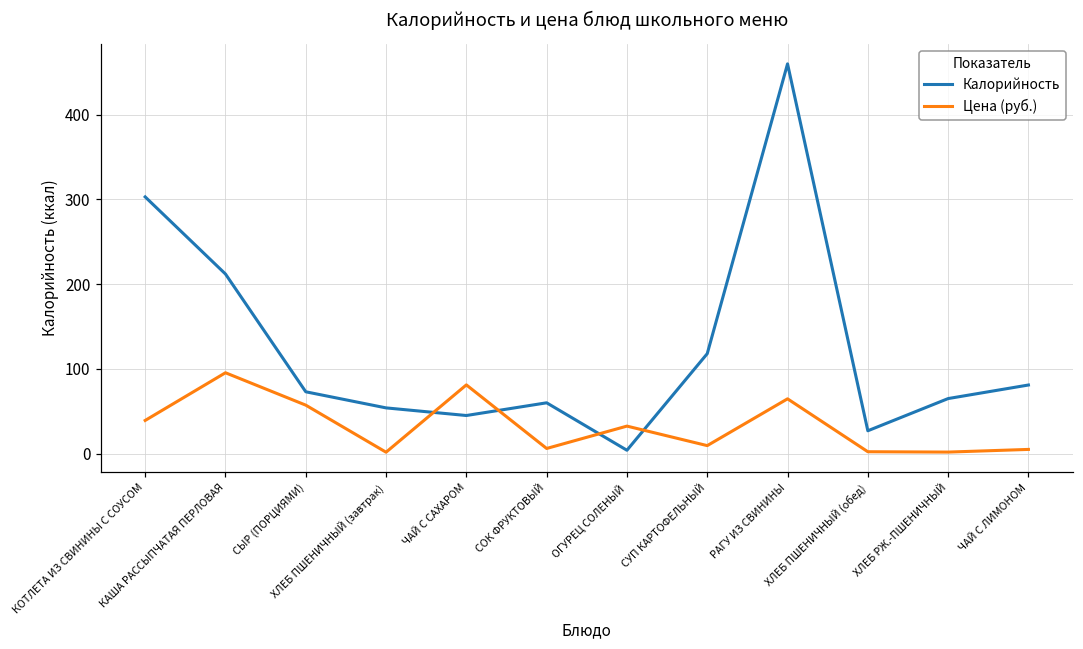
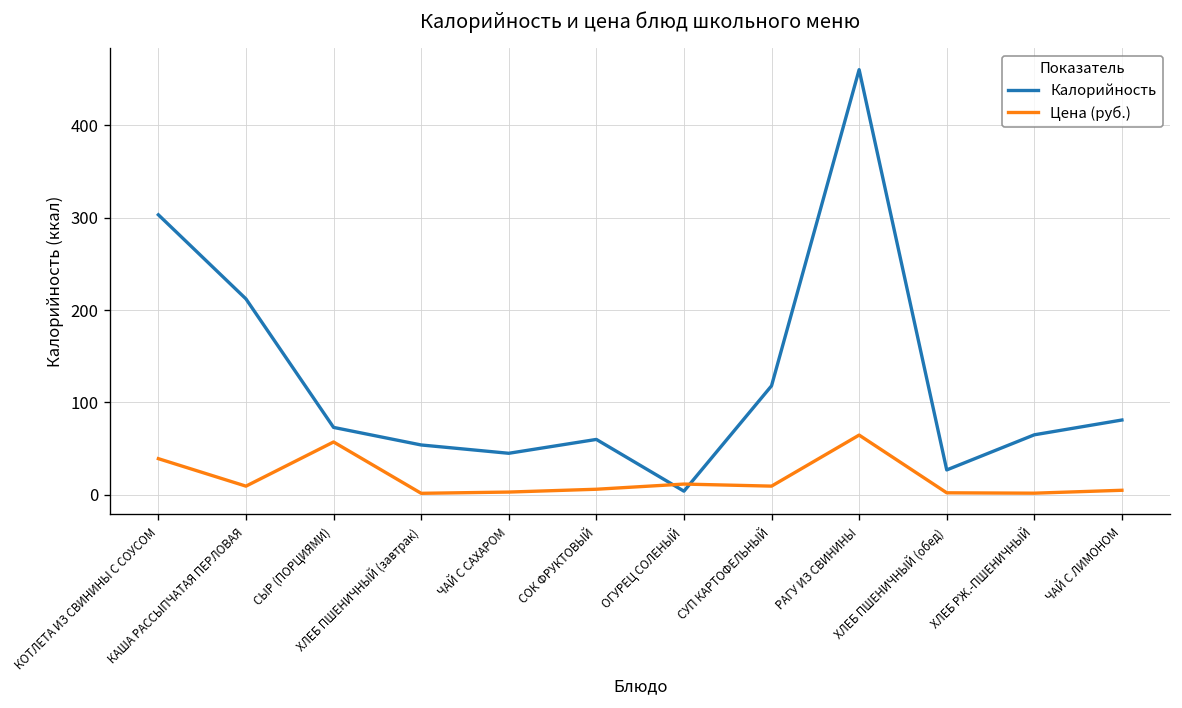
Цена (руб.), КАША РАССЫПЧАТАЯ ПЕРЛОВАЯ: 100 -> 10
Цена (руб.), ЧАЙ С САХАРОМ: 80 -> 0
Цена (руб.), ОГУРЕЦ СОЛЕНЫЙ: 30 -> 10
